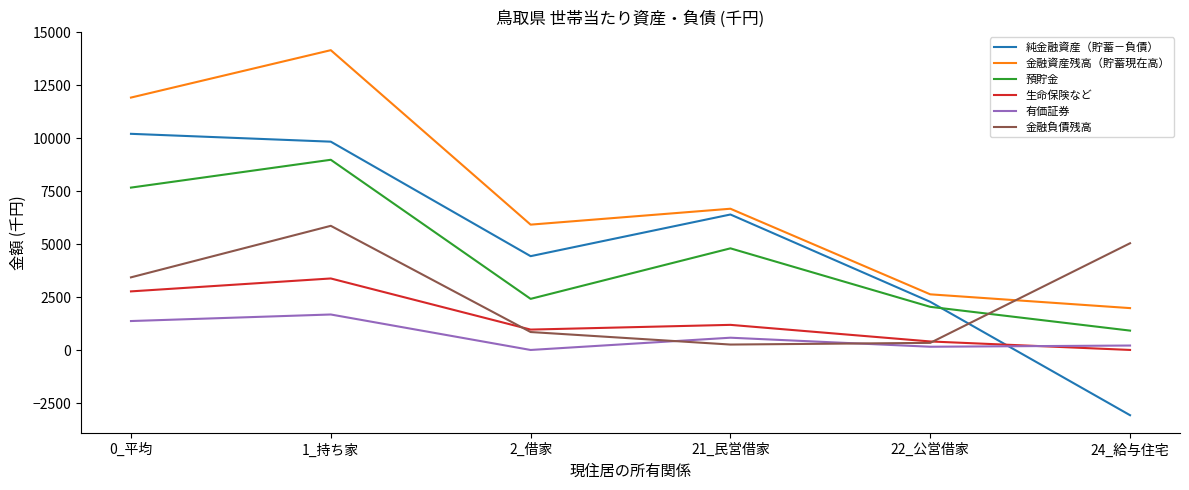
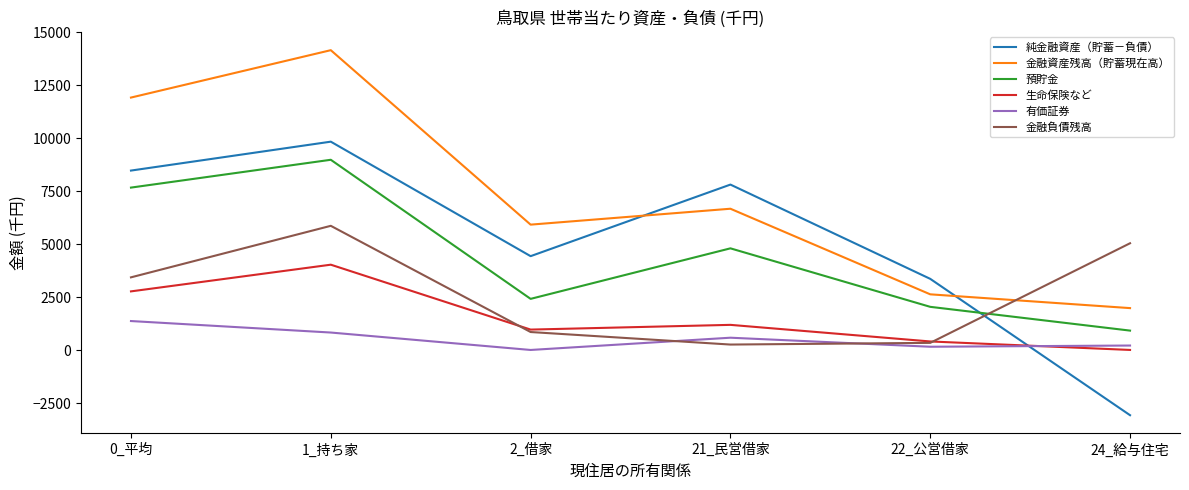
純金融資産（貯蓄－負債）, 0_平均: 10200 -> 8500
生命保険など, 1_持ち家: 3400 -> 4000
有価証券, 1_持ち家: 1700 -> 800
純金融資産（貯蓄－負債）, 21_民営借家: 6400 -> 7800
純金融資産（貯蓄－負債）, 22_公営借家: 2300 -> 3400
